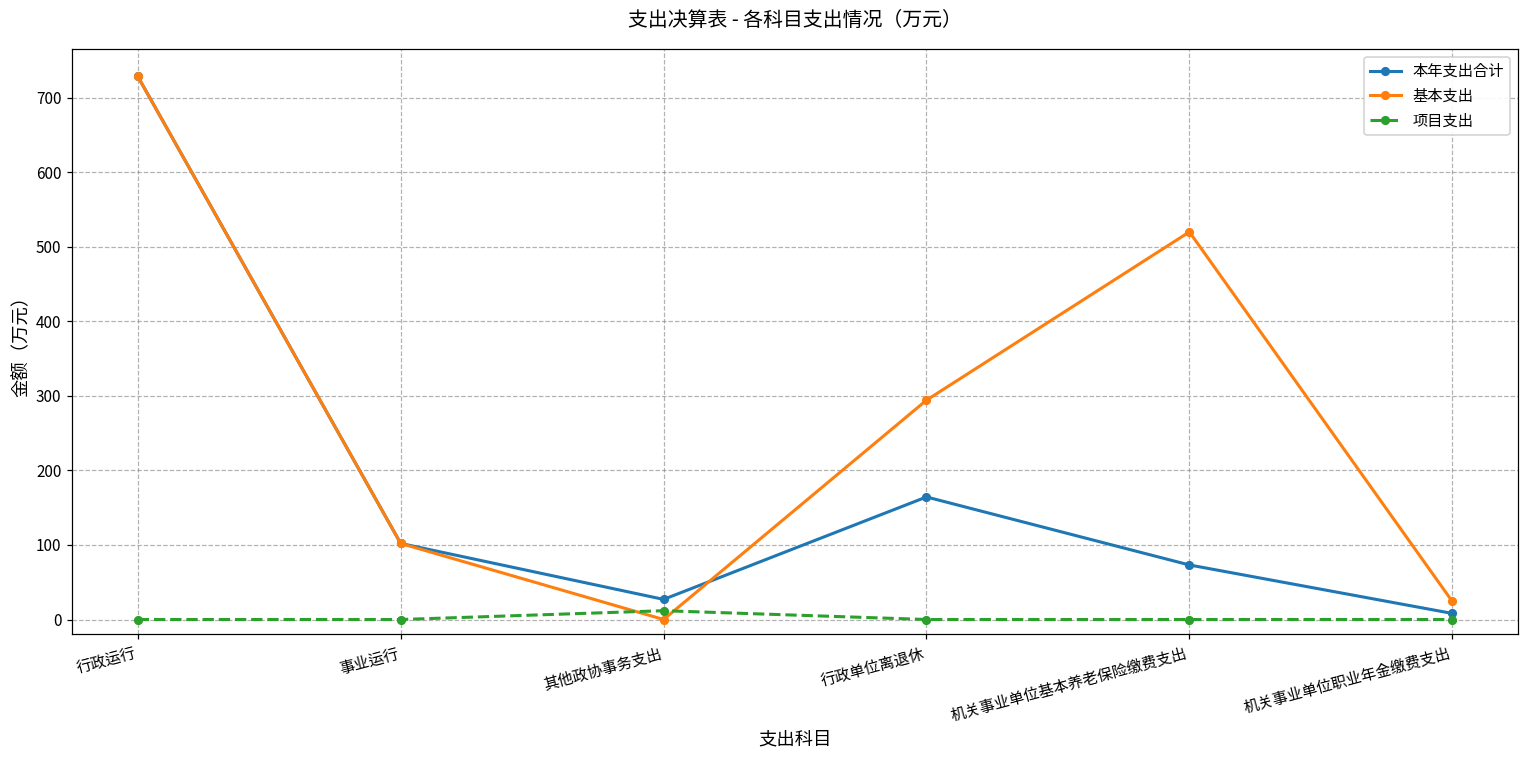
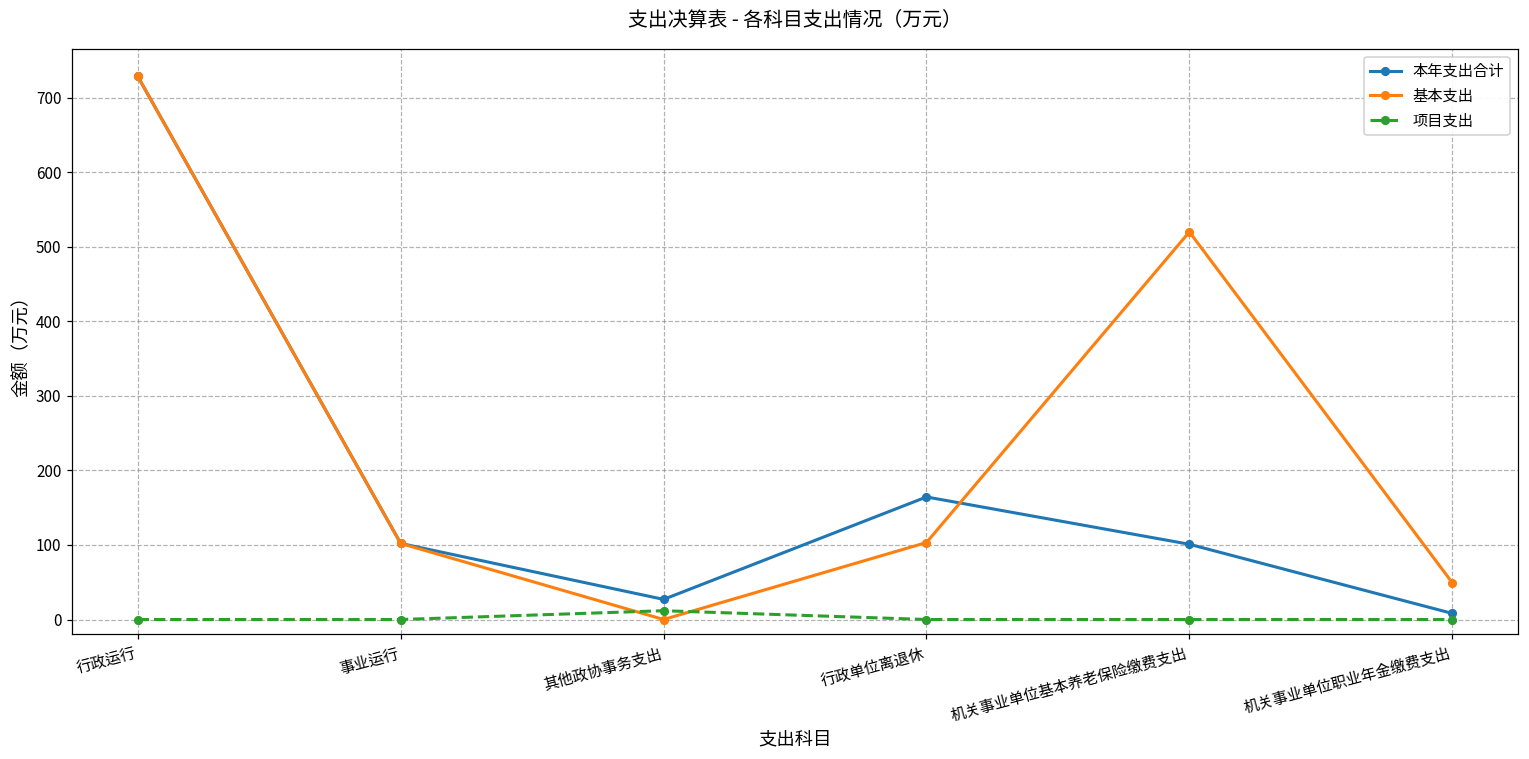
基本支出, 行政单位离退休: 290 -> 100
本年支出合计, 机关事业单位基本养老保险缴费支出: 70 -> 100
基本支出, 机关事业单位职业年金缴费支出: 20 -> 50
